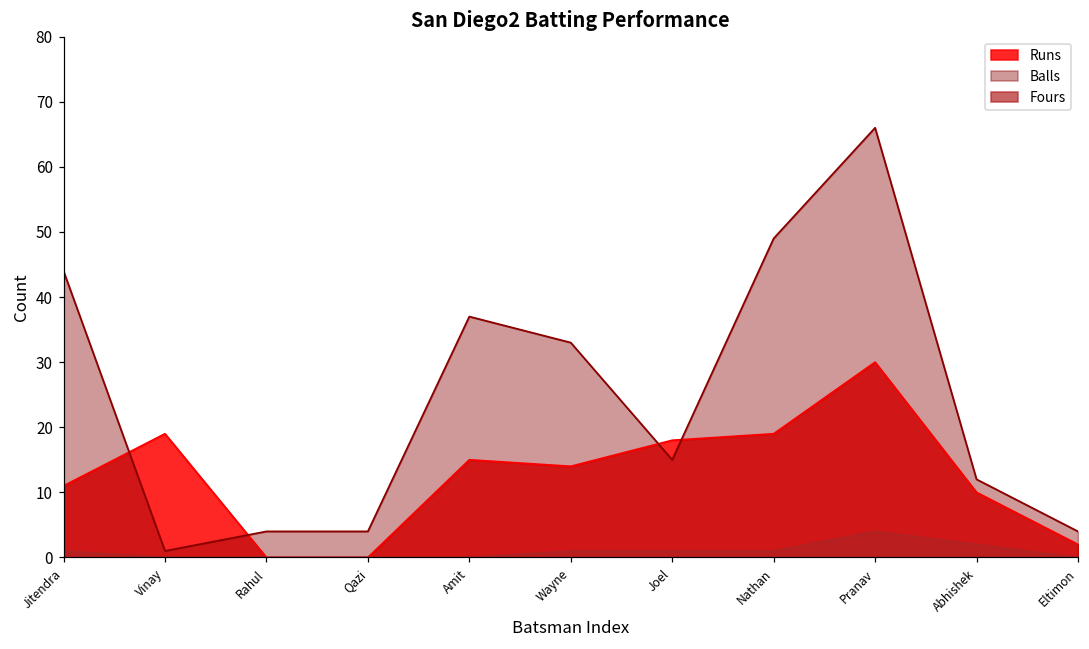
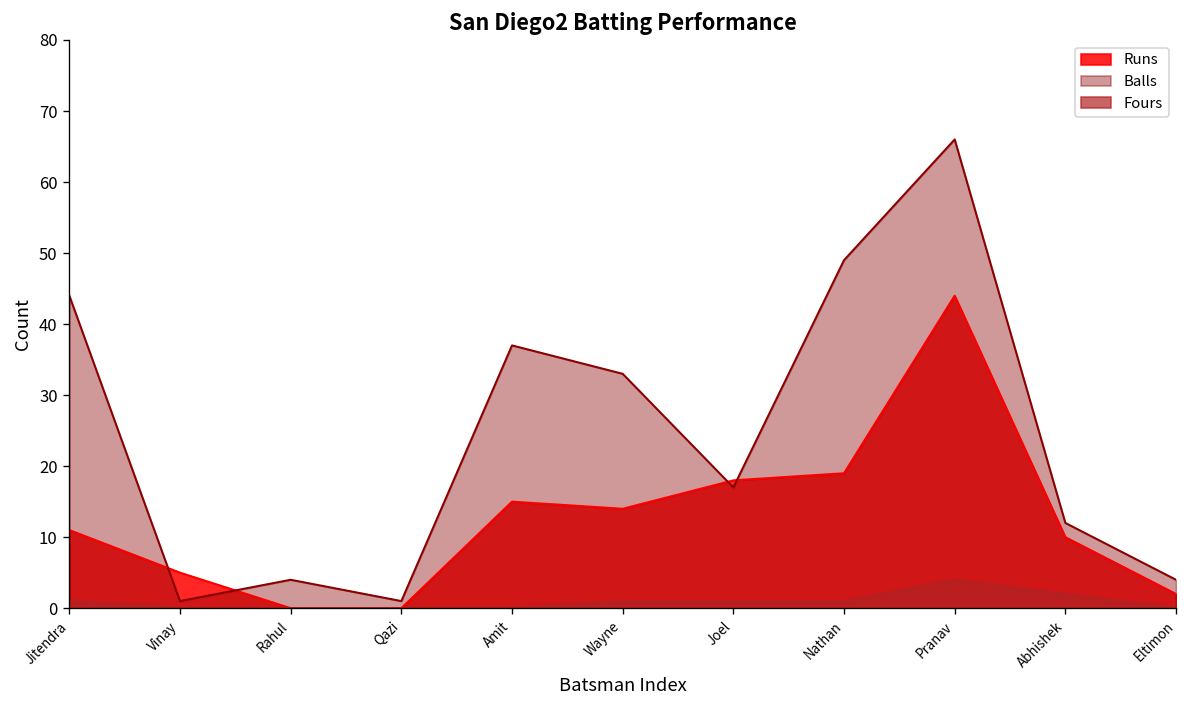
Runs, Vinay: 19 -> 5
Balls, Qazi: 4 -> 1
Balls, Joel: 15 -> 17
Runs, Pranav: 30 -> 44
